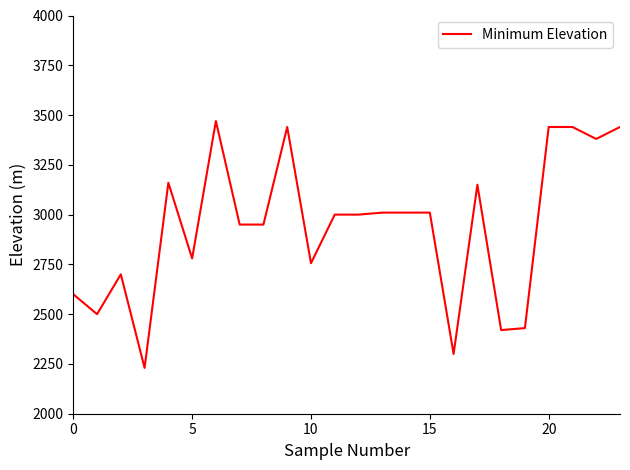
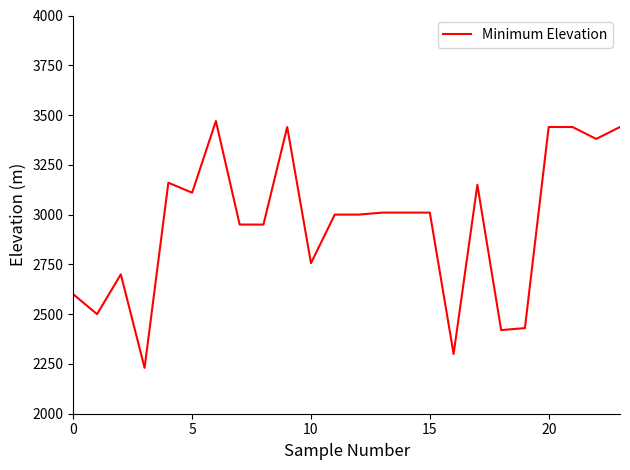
5: 2780 -> 3110
